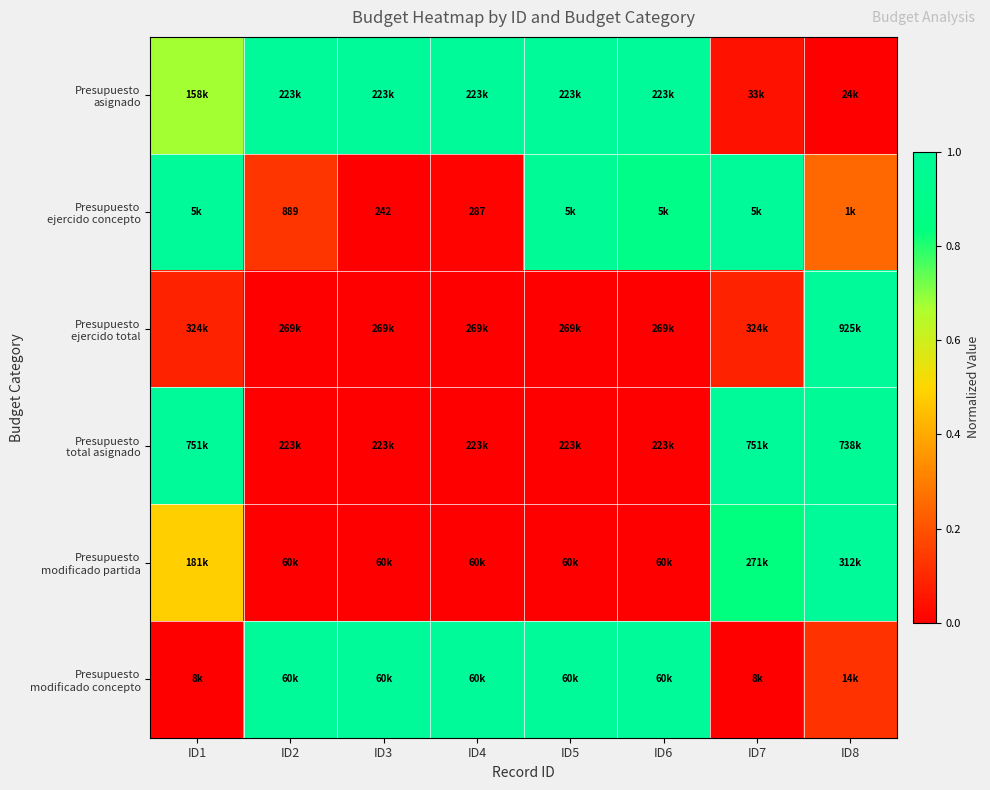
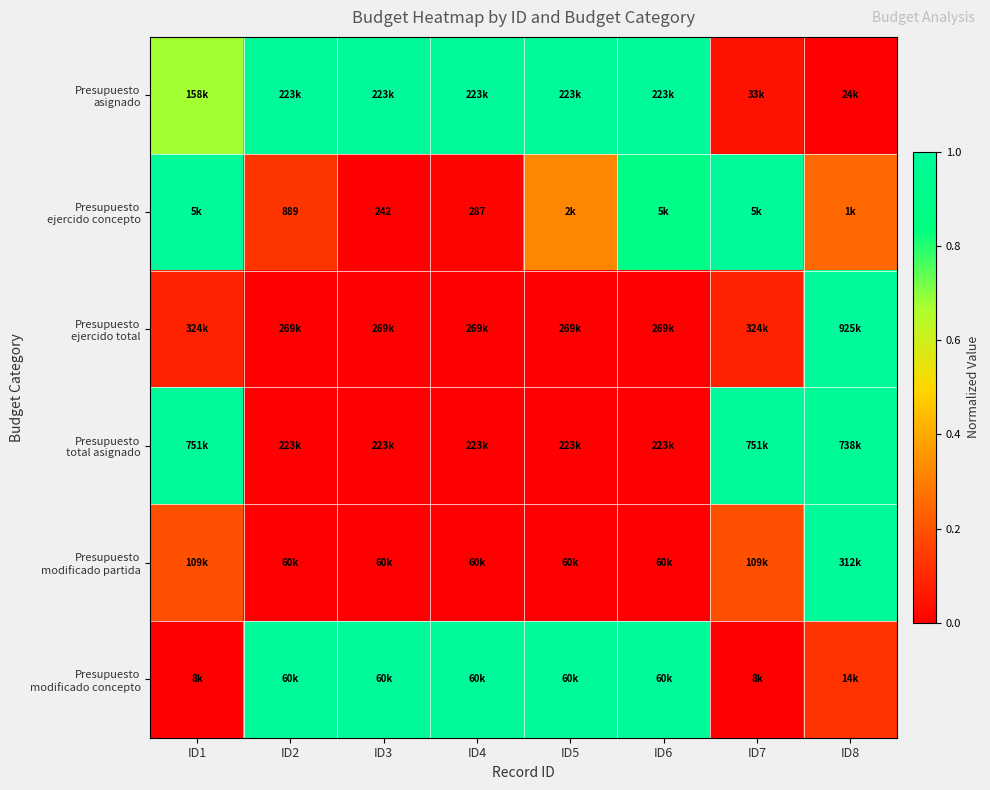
Presupuesto ejercido concepto, ID5: 5k -> 2k
Presupuesto modificado partida, ID1: 181k -> 109k
Presupuesto modificado partida, ID7: 271k -> 109k
